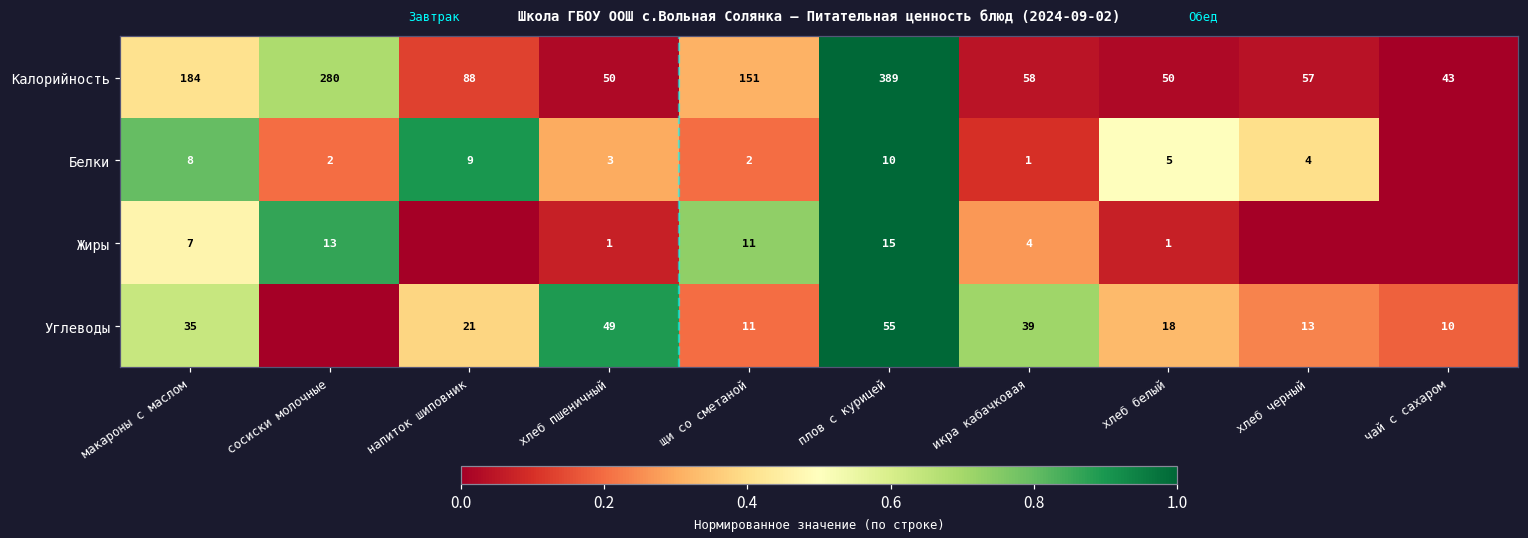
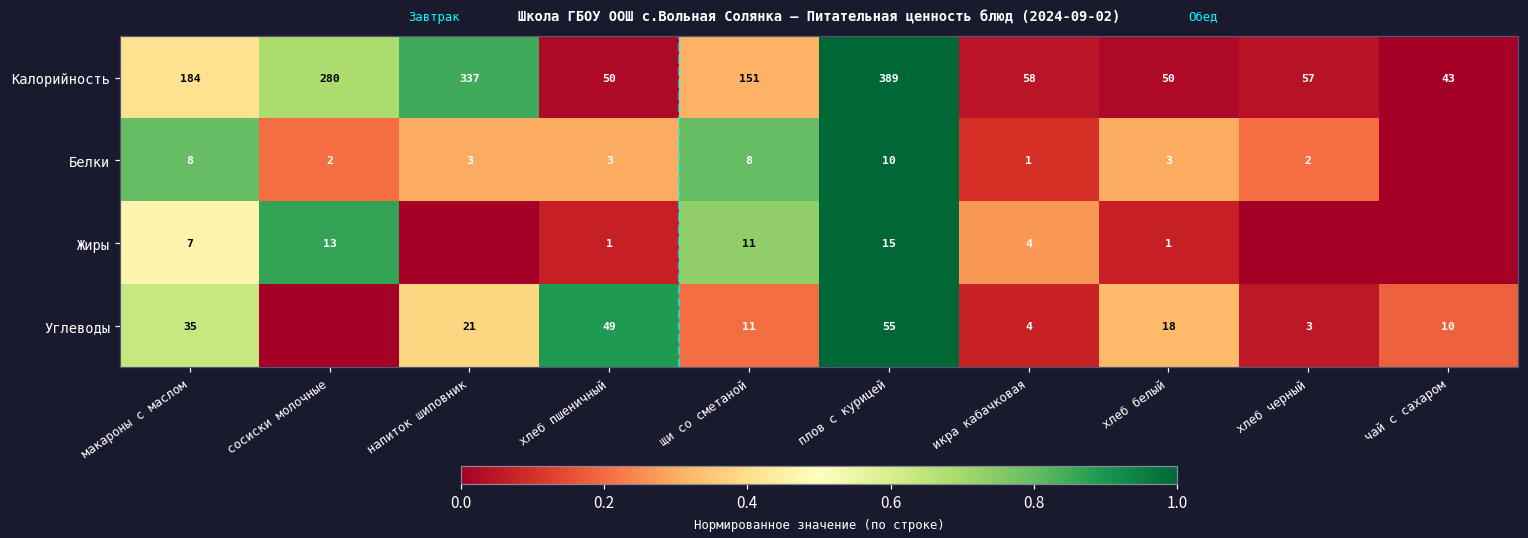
Калорийность, напиток шиповник: 88 -> 337
Белки, напиток шиповник: 9 -> 3
Белки, щи со сметаной: 2 -> 8
Белки, хлеб белый: 5 -> 3
Белки, хлеб черный: 4 -> 2
Углеводы, икра кабачковая: 39 -> 4
Углеводы, хлеб черный: 13 -> 3
